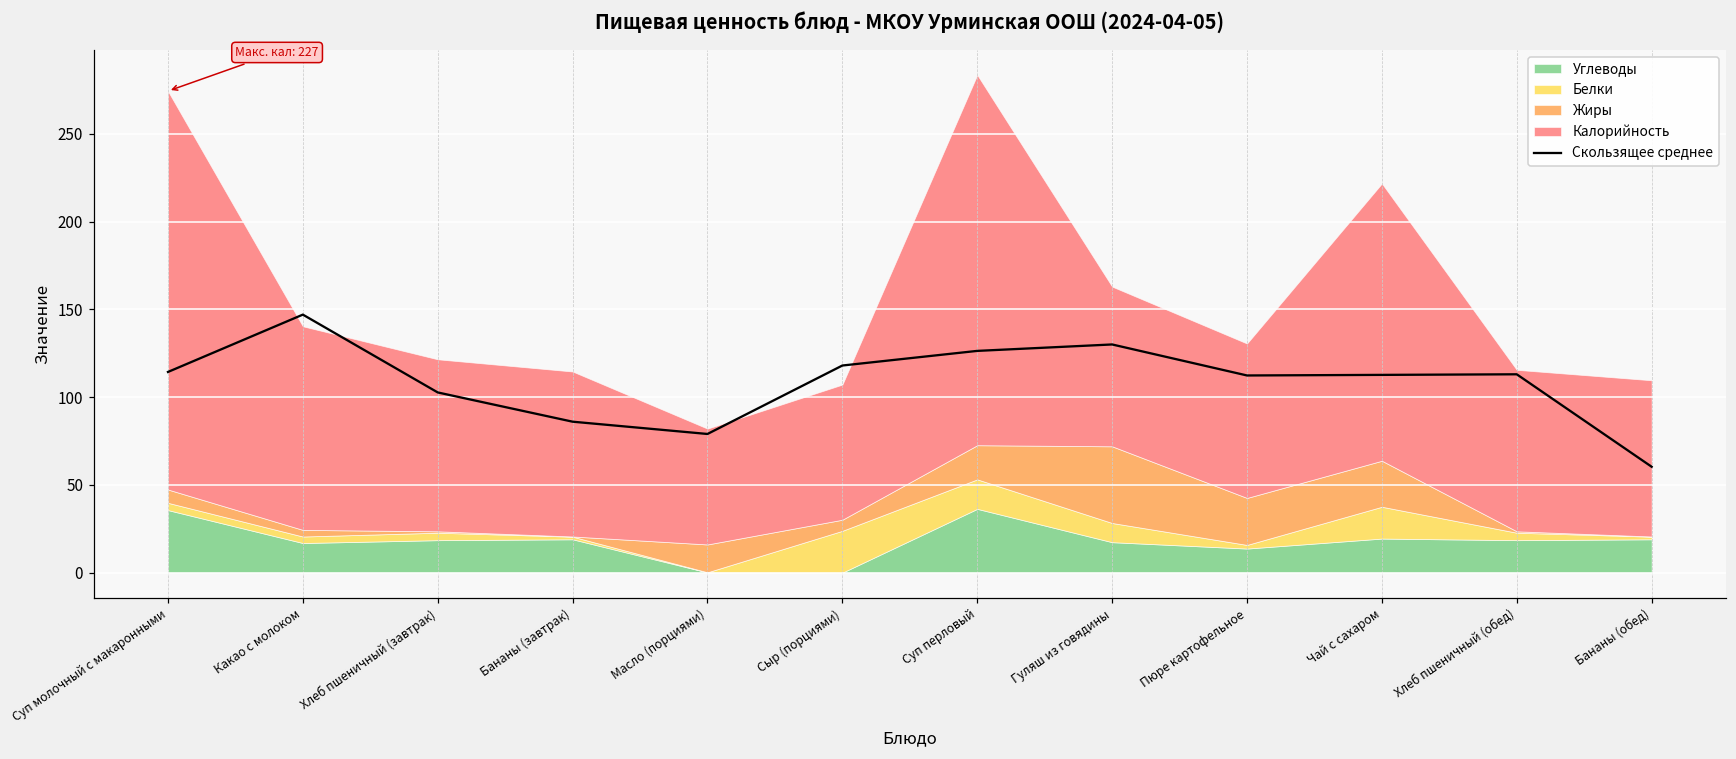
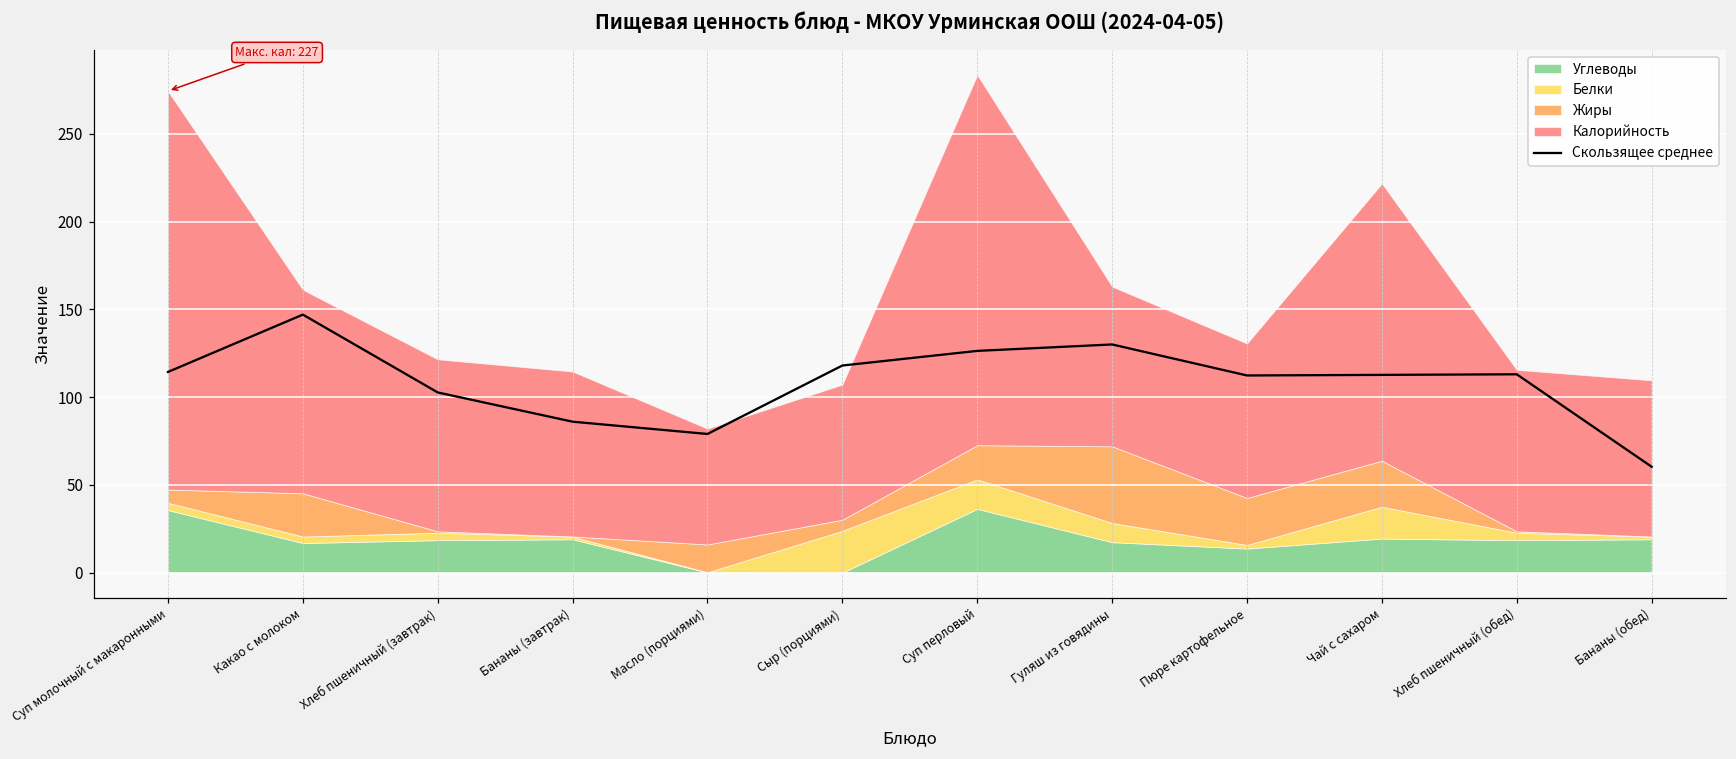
Жиры, Какао с молоком: 4 -> 25
